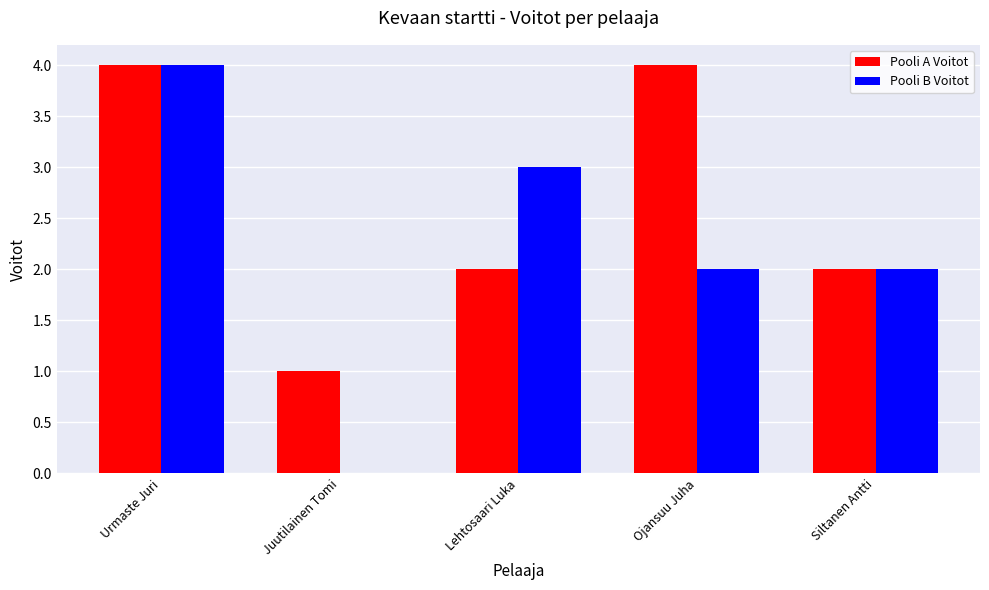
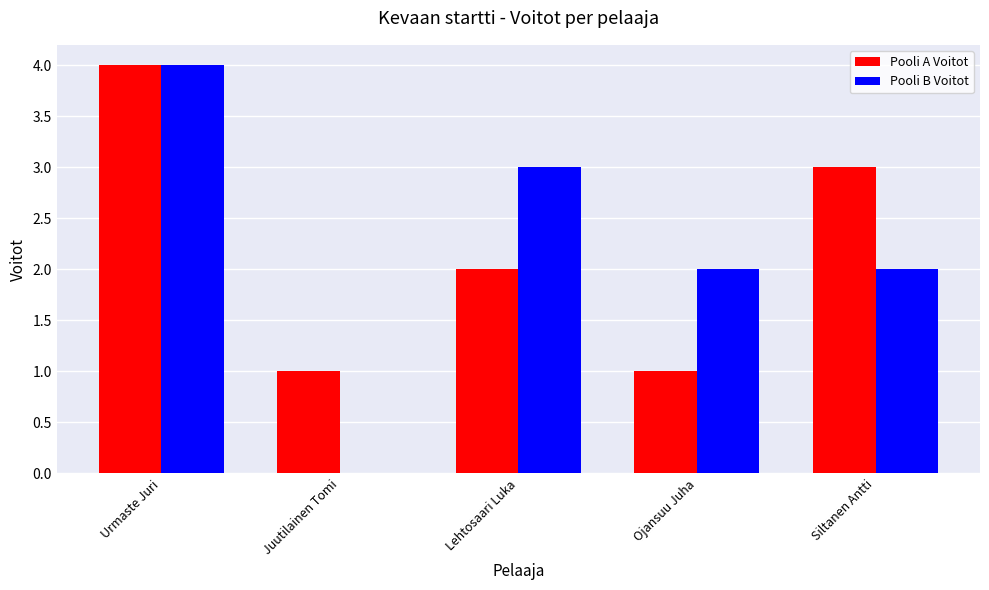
Pooli A Voitot, Ojansuu Juha: 4 -> 1
Pooli A Voitot, Siltanen Antti: 2 -> 3
